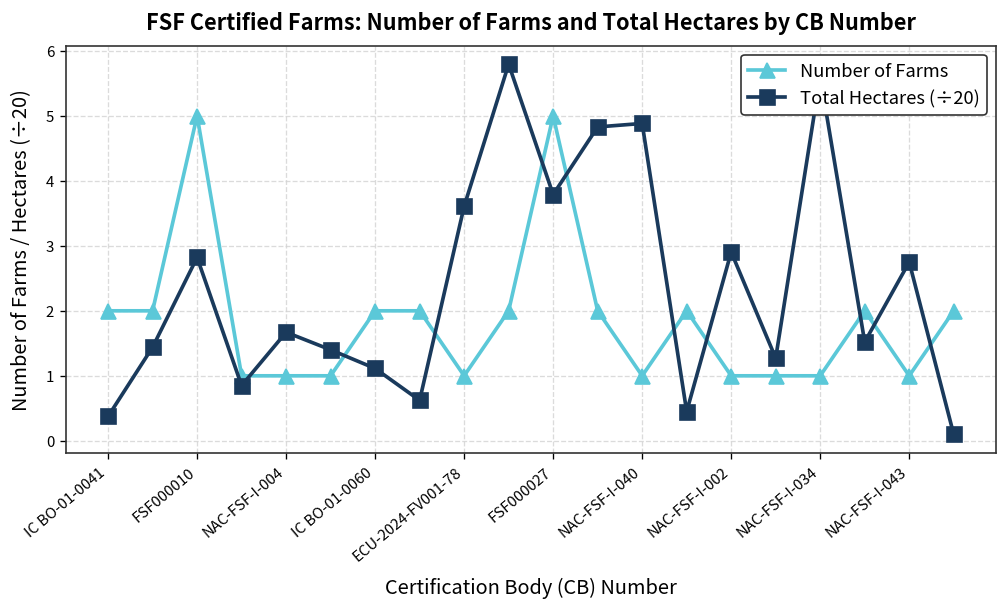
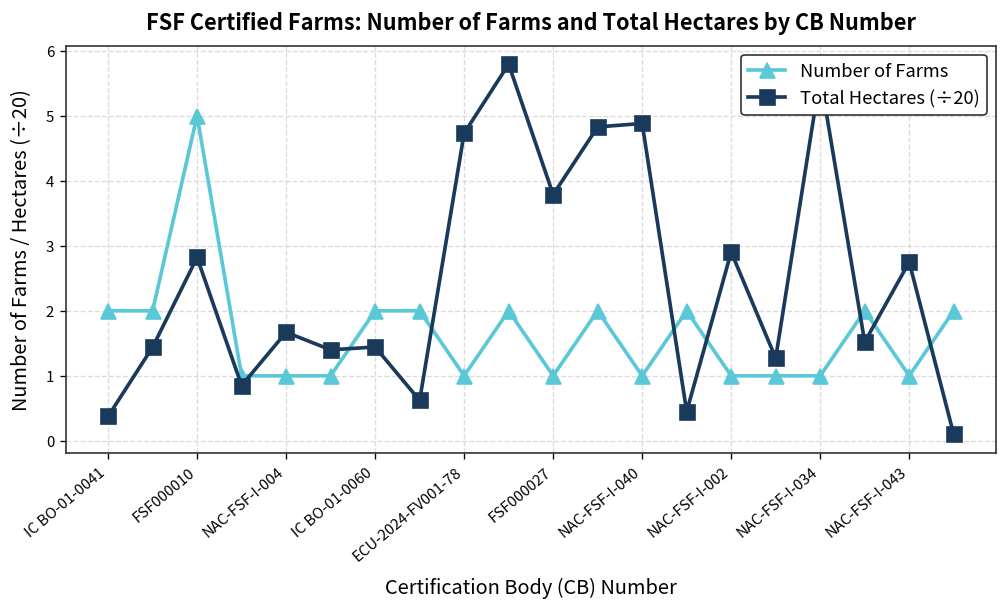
Total Hectares (÷20), IC BO-01-0060: 1.1 -> 1.4
Total Hectares (÷20), ECU-2024-FV001-78: 3.6 -> 4.7
Number of Farms, FSF000027: 5 -> 1
